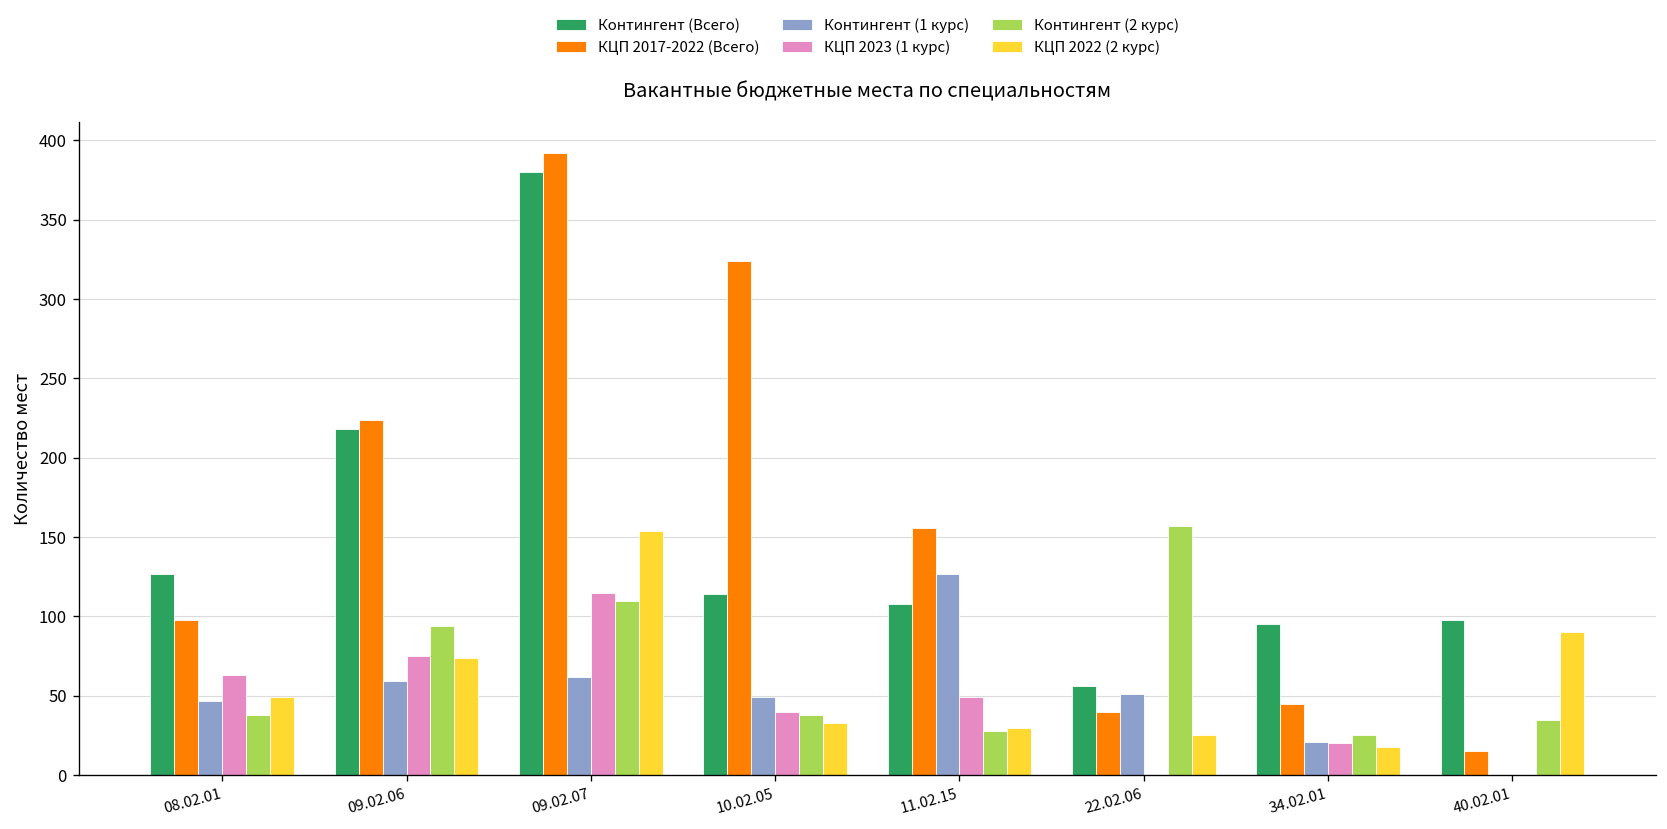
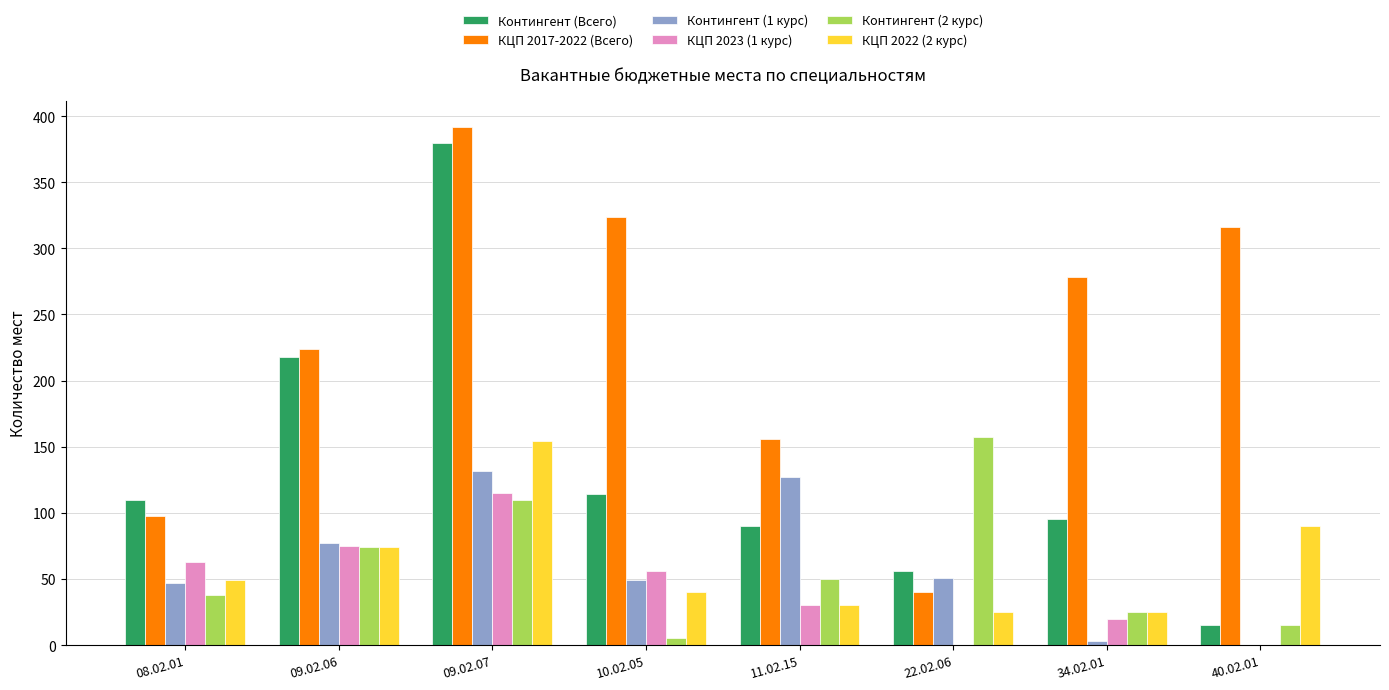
Контингент (Всего), 08.02.01: 127 -> 110
Контингент (1 курс), 09.02.06: 59 -> 77
Контингент (2 курс), 09.02.06: 94 -> 74
Контингент (1 курс), 09.02.07: 62 -> 132
КЦП 2023 (1 курс), 10.02.05: 40 -> 56
Контингент (2 курс), 10.02.05: 38 -> 5
КЦП 2022 (2 курс), 10.02.05: 33 -> 40
Контингент (Всего), 11.02.15: 108 -> 90
КЦП 2023 (1 курс), 11.02.15: 49 -> 30
Контингент (2 курс), 11.02.15: 28 -> 50
КЦП 2017-2022 (Всего), 34.02.01: 45 -> 278
Контингент (1 курс), 34.02.01: 21 -> 3
КЦП 2022 (2 курс), 34.02.01: 18 -> 25
Контингент (Всего), 40.02.01: 98 -> 15
КЦП 2017-2022 (Всего), 40.02.01: 15 -> 316
Контингент (2 курс), 40.02.01: 35 -> 15
